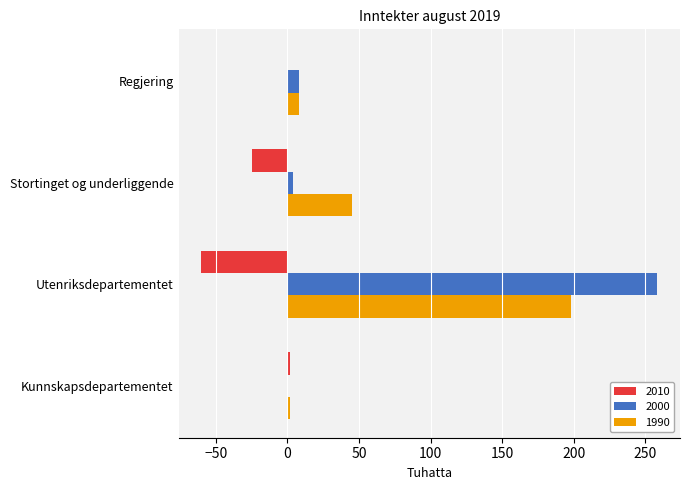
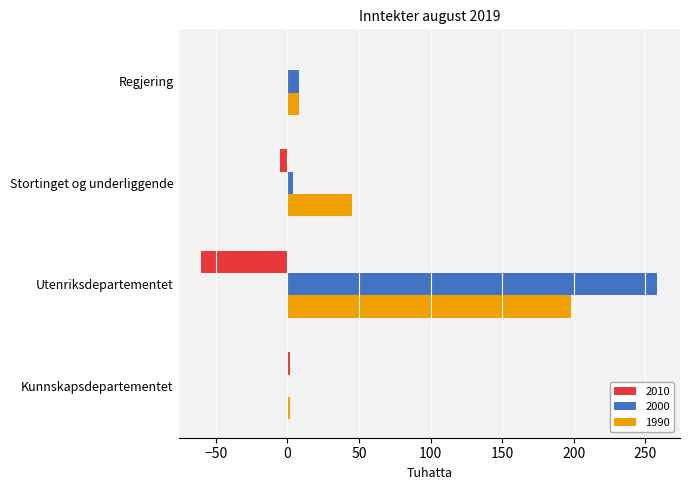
2010, Stortinget og underliggende: -25 -> -5
